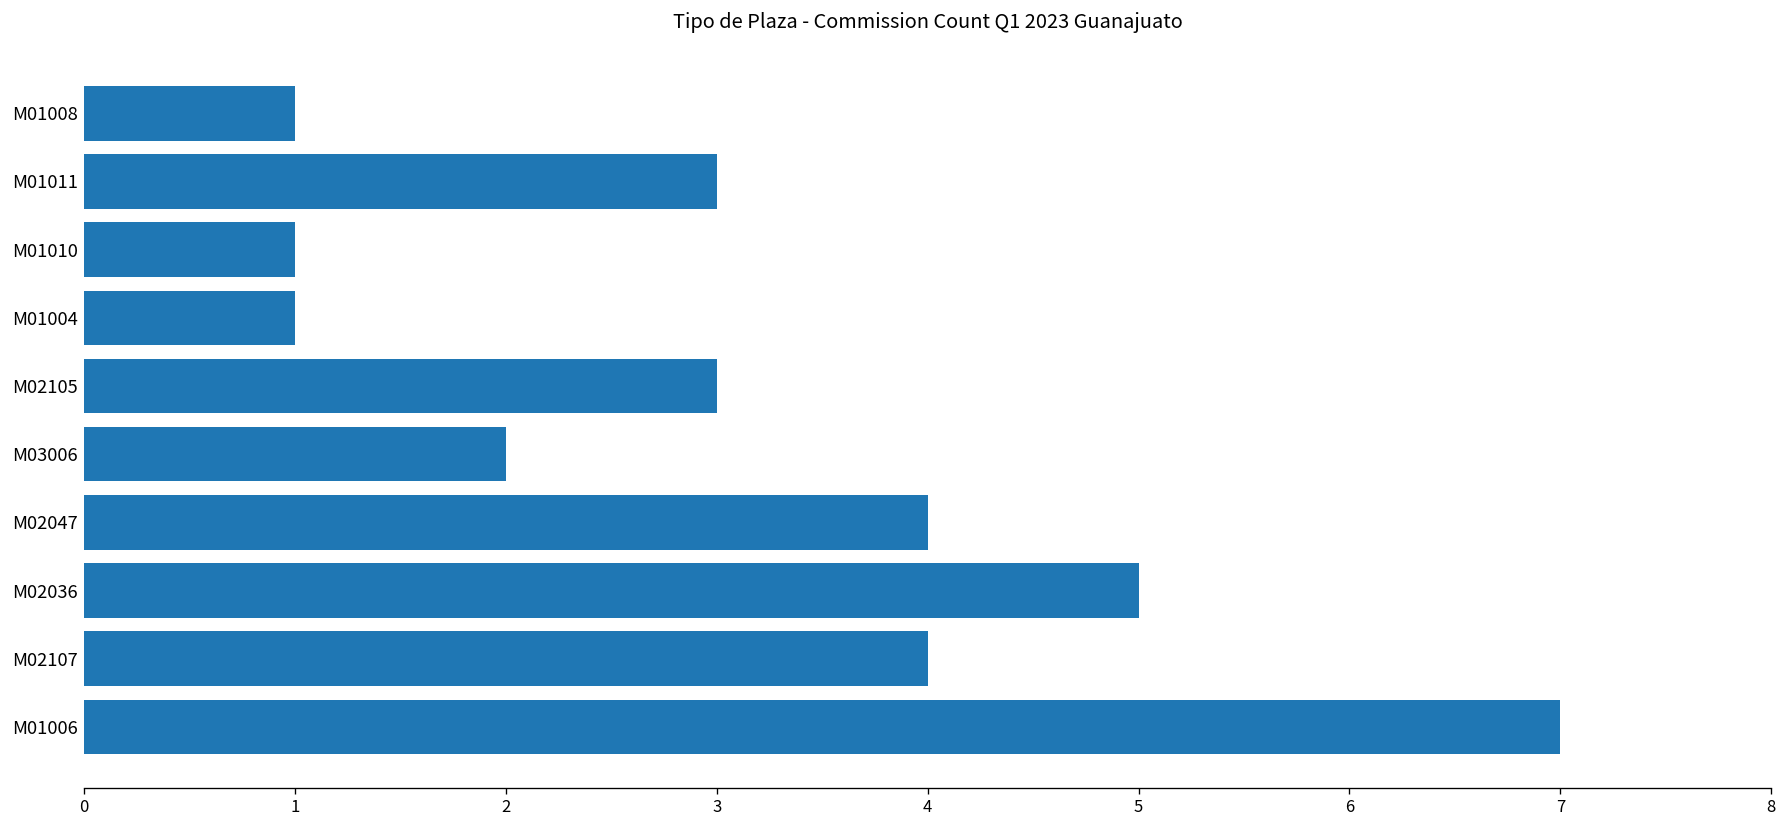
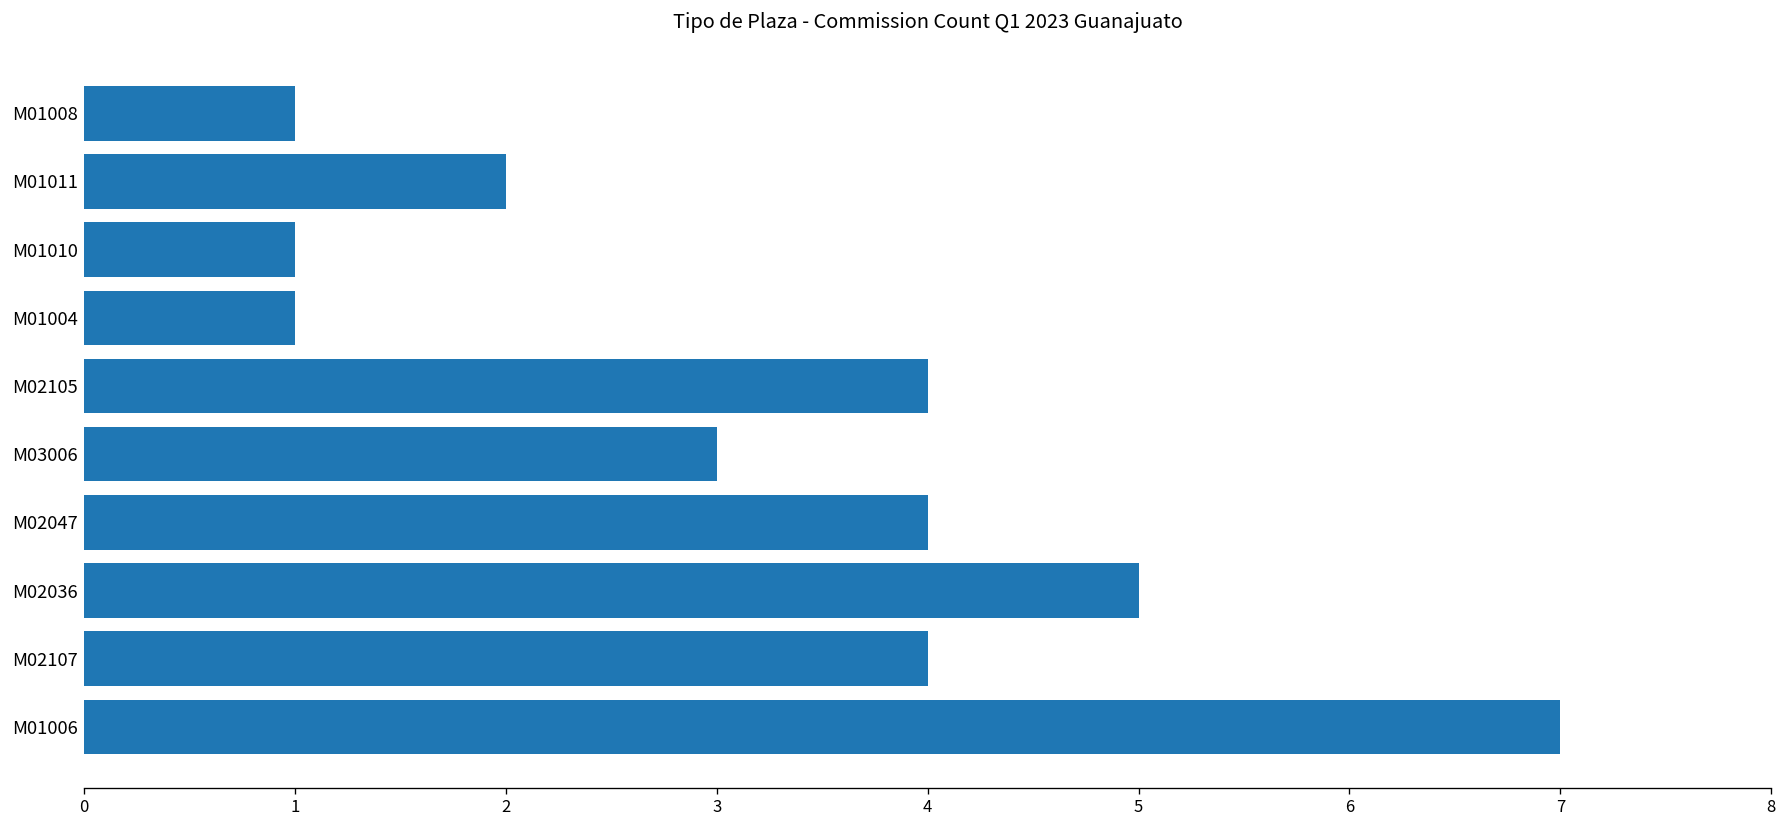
M01011: 3 -> 2
M02105: 3 -> 4
M03006: 2 -> 3
